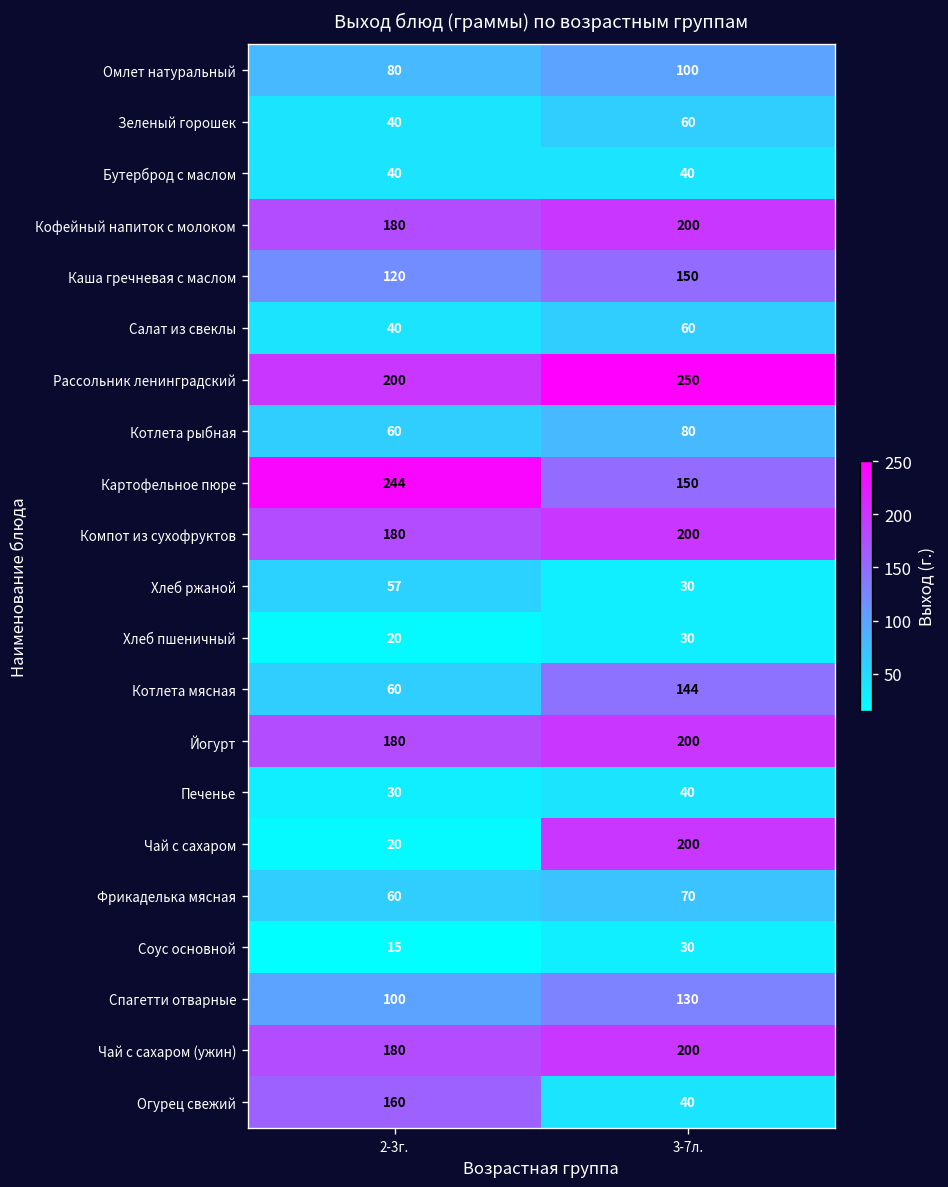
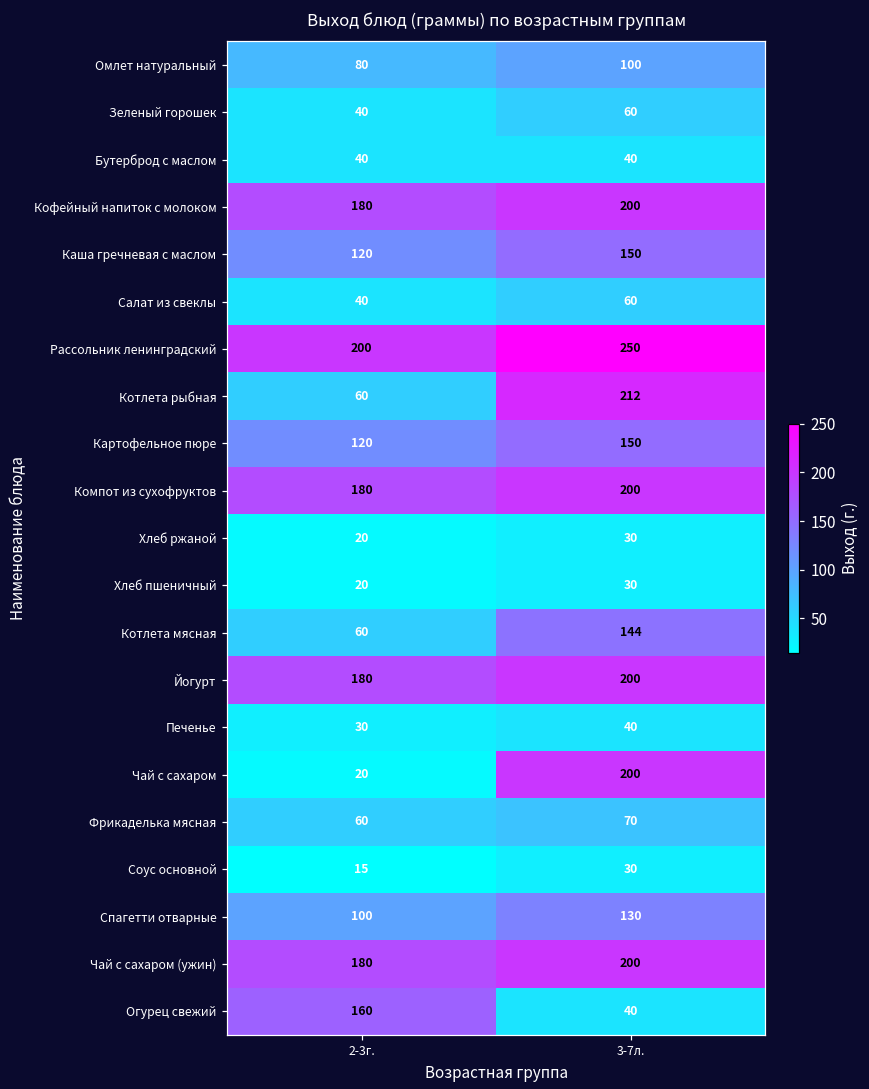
Котлета рыбная, 3-7л.: 80 -> 212
Картофельное пюре, 2-3г.: 244 -> 120
Хлеб ржаной, 2-3г.: 57 -> 20
